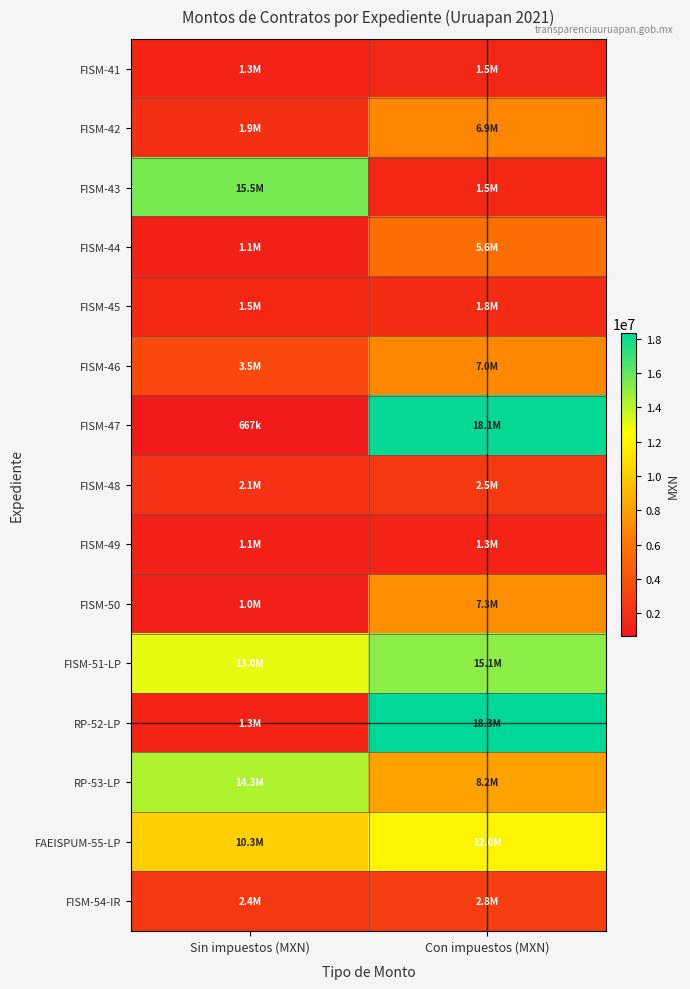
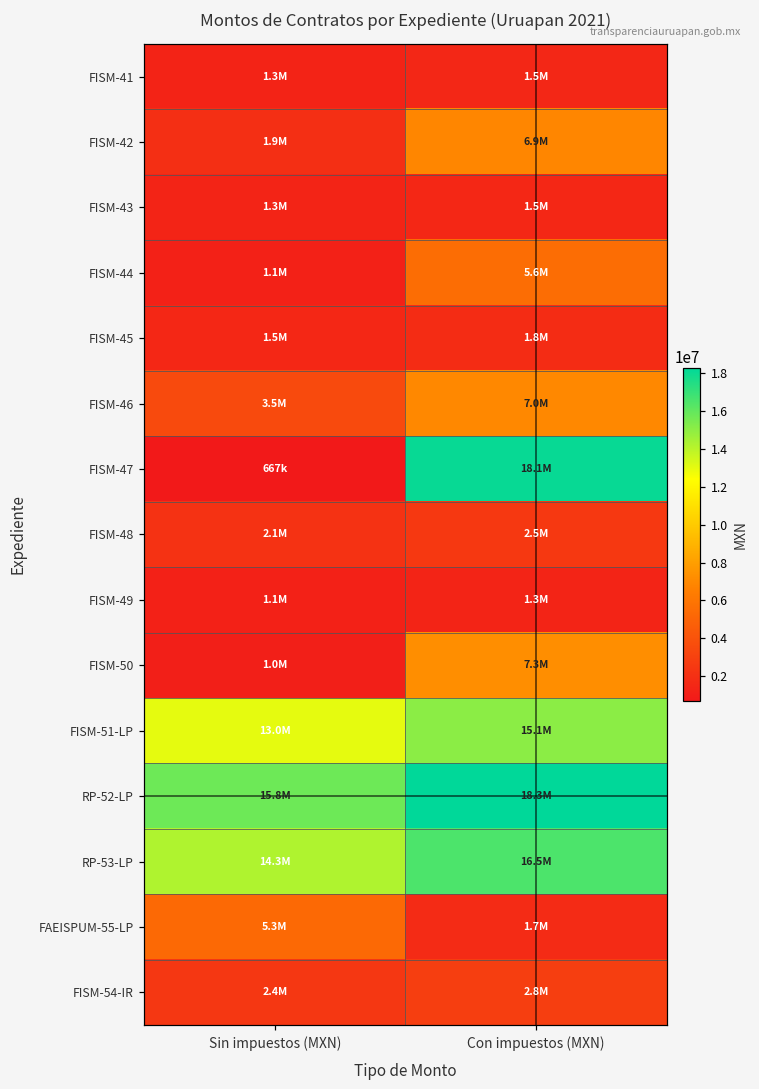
FISM-43, Sin impuestos (MXN): 15.5M -> 1.3M
RP-52-LP, Sin impuestos (MXN): 1.3M -> 15.8M
RP-53-LP, Con impuestos (MXN): 8.2M -> 16.5M
FAEISPUM-55-LP, Sin impuestos (MXN): 10.3M -> 5.3M
FAEISPUM-55-LP, Con impuestos (MXN): 12.0M -> 1.7M
